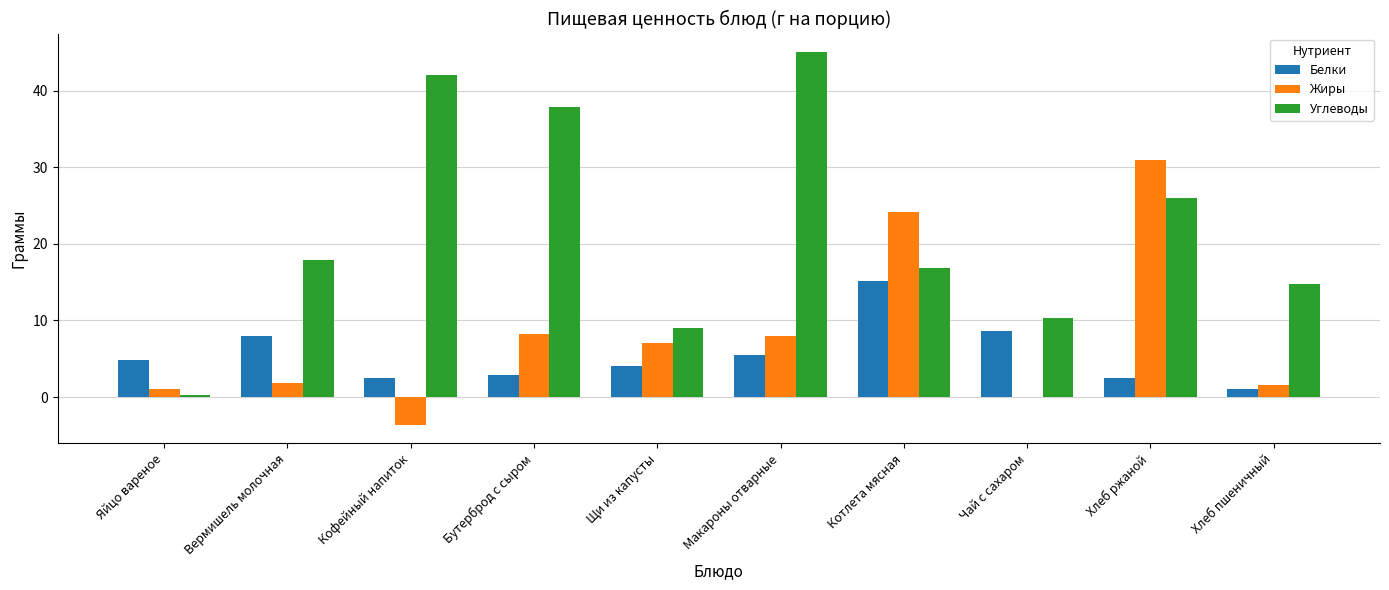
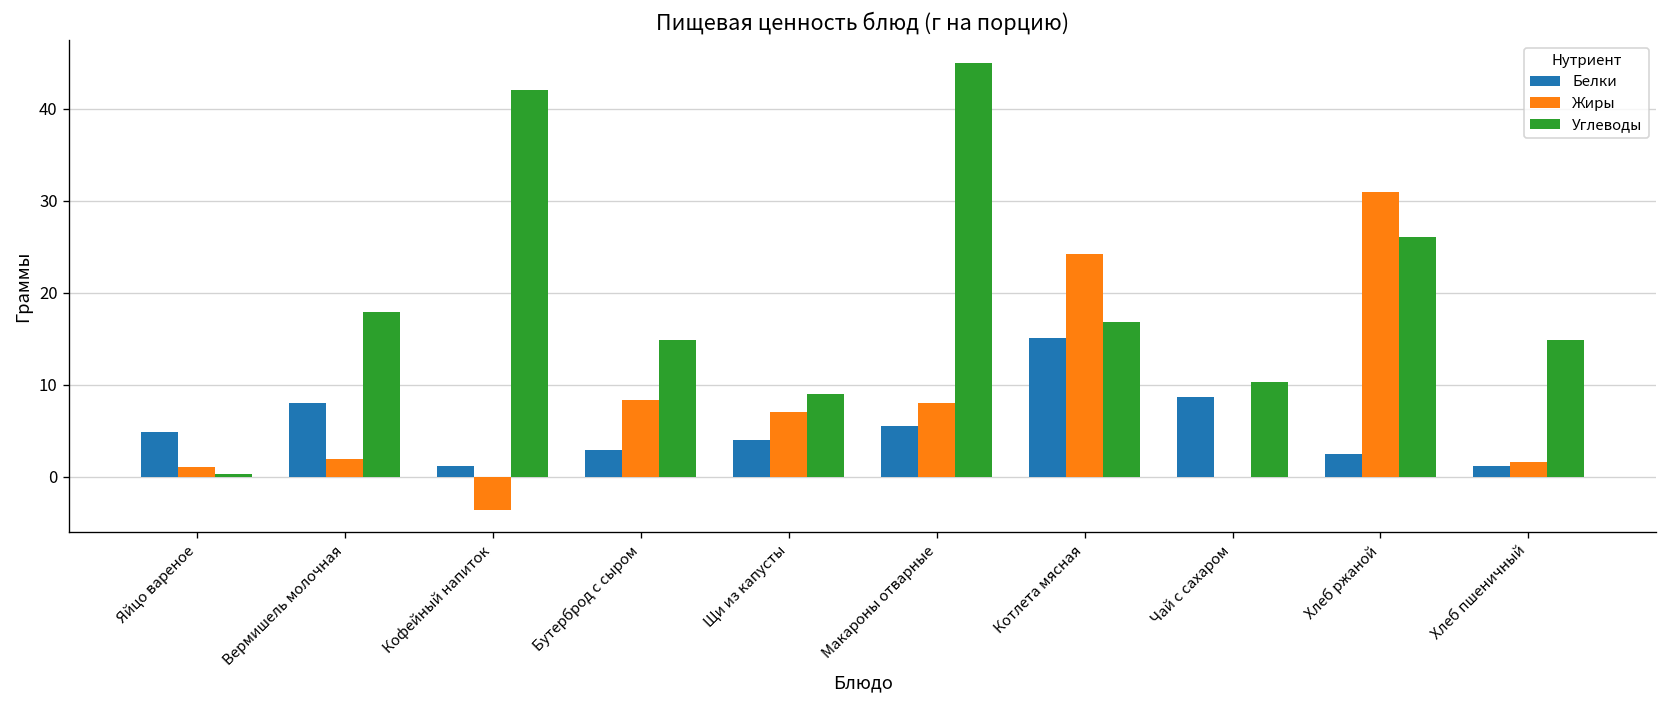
Белки, Кофейный напиток: 3 -> 1
Углеводы, Бутерброд с сыром: 38 -> 15
